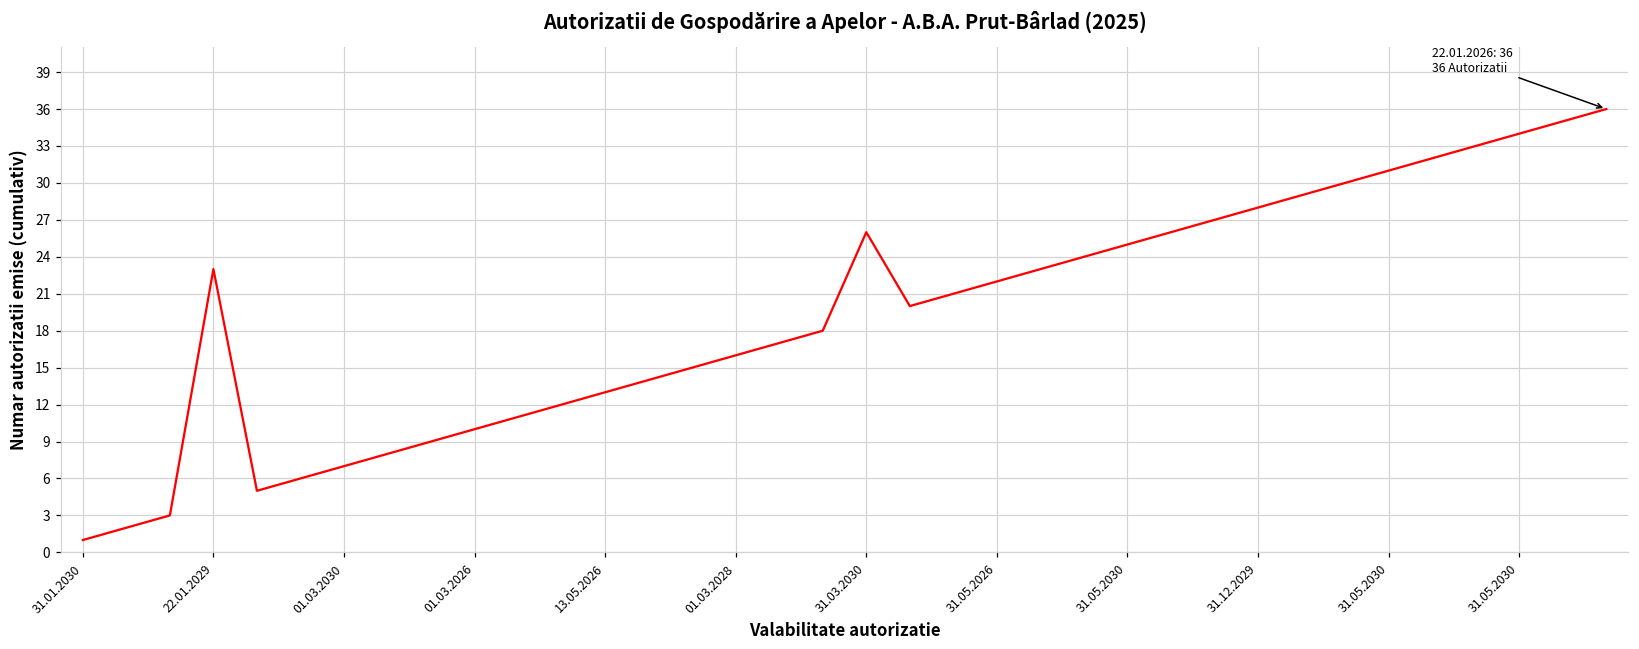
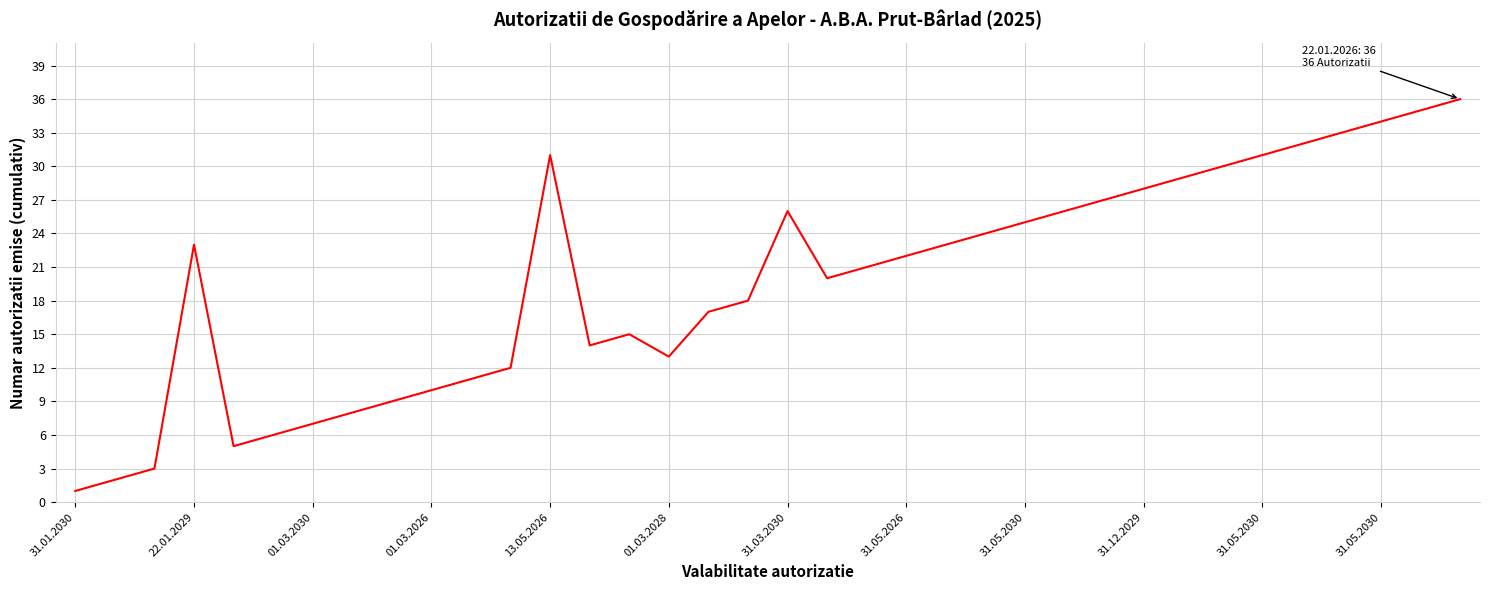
13.05.2026: 13 -> 31
01.03.2028: 16 -> 13
